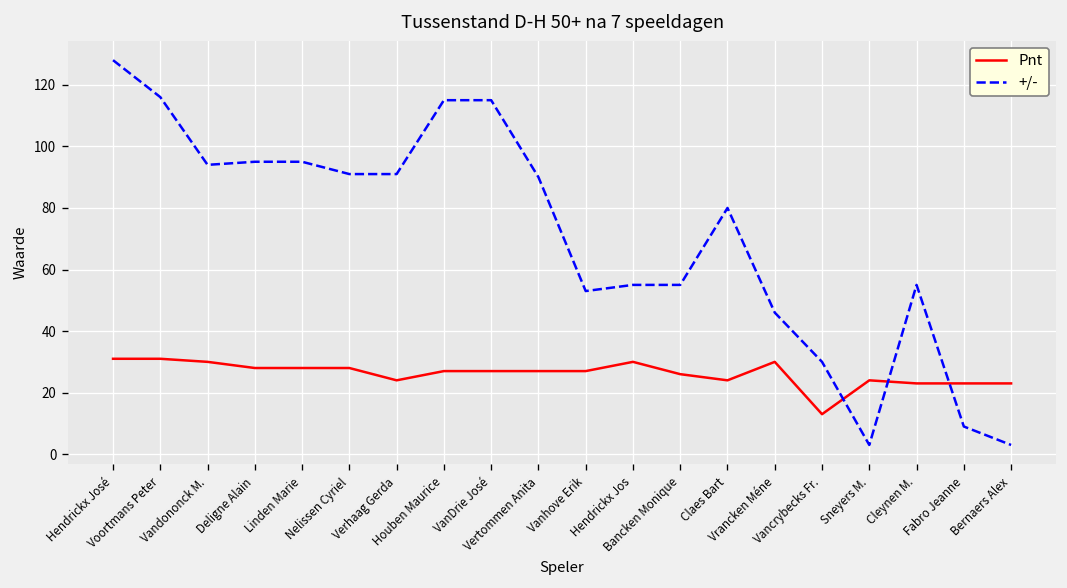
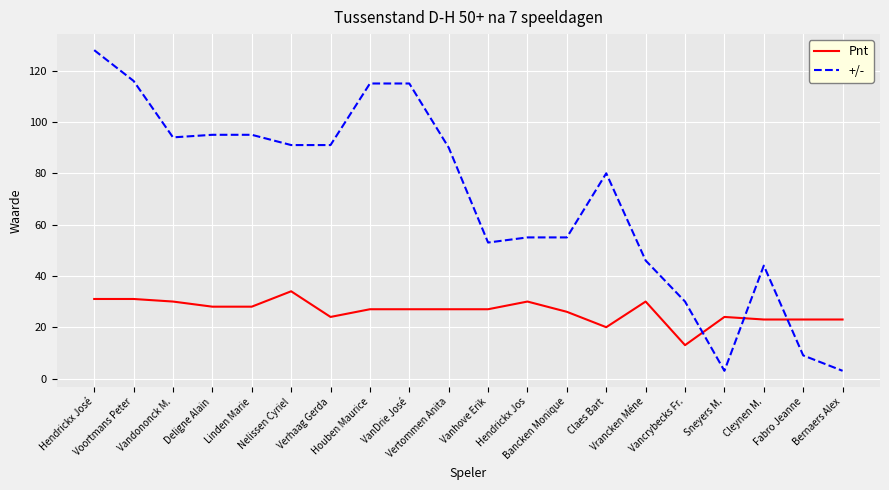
Pnt, Nelissen Cyriel: 28 -> 34
Pnt, Claes Bart: 24 -> 20
+/-, Cleynen M.: 55 -> 44
